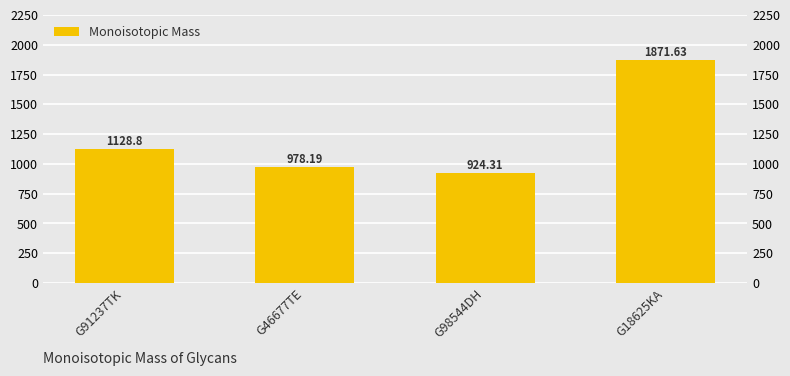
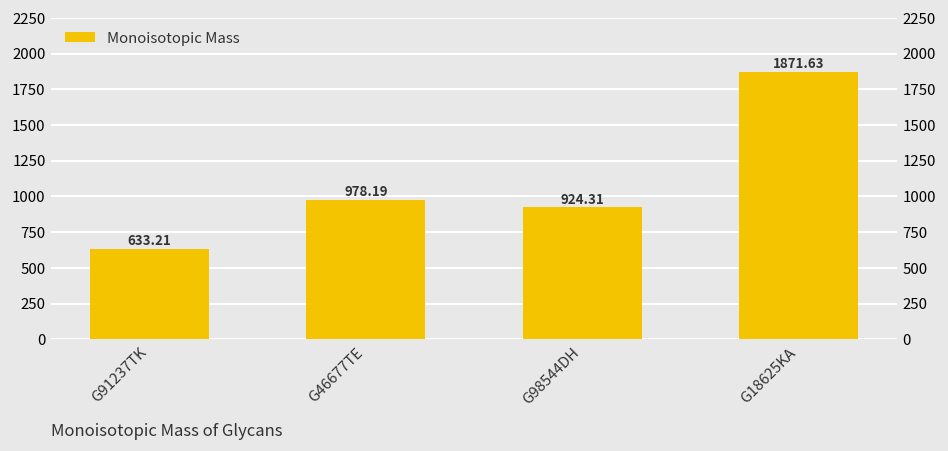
G91237TK: 1128.8 -> 633.21
